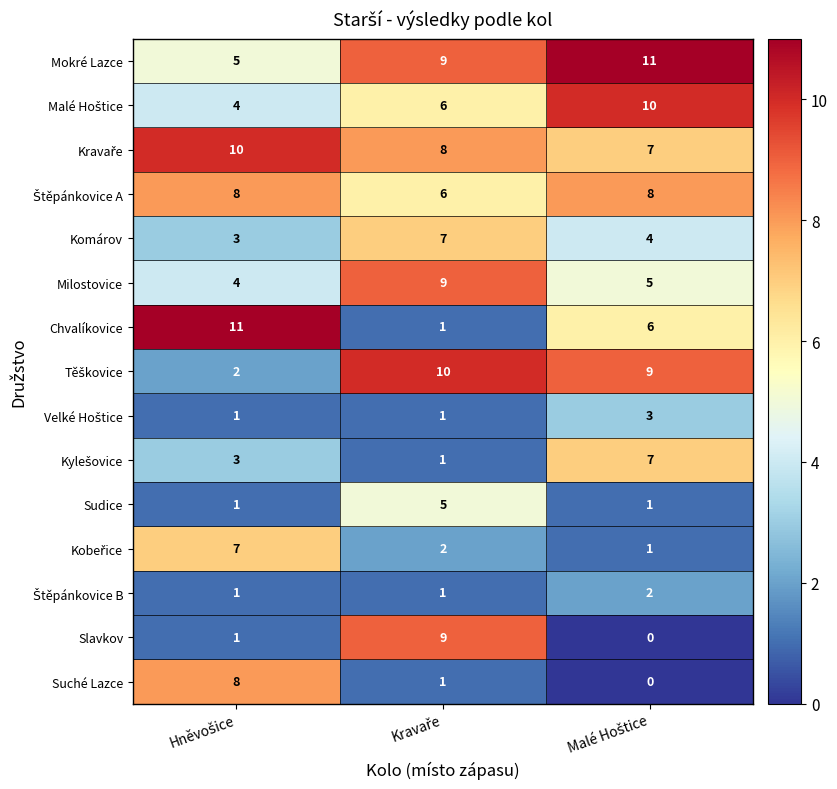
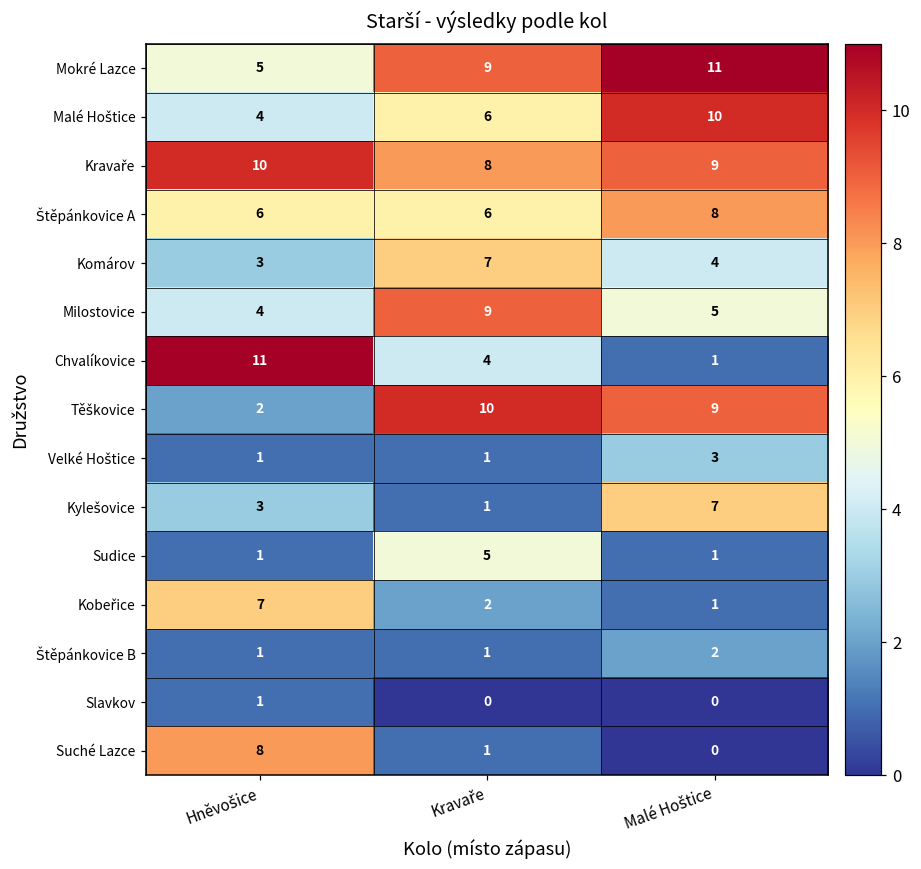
Kravaře, Malé Hoštice: 7 -> 9
Štěpánkovice A, Hněvošice: 8 -> 6
Chvalíkovice, Kravaře: 1 -> 4
Chvalíkovice, Malé Hoštice: 6 -> 1
Slavkov, Kravaře: 9 -> 0
